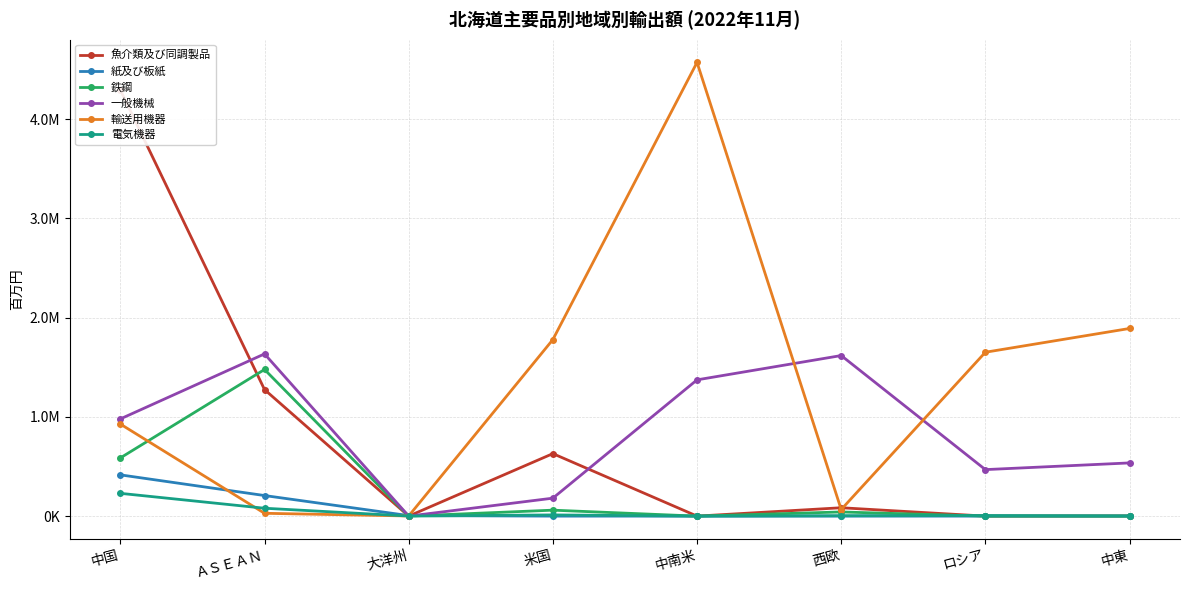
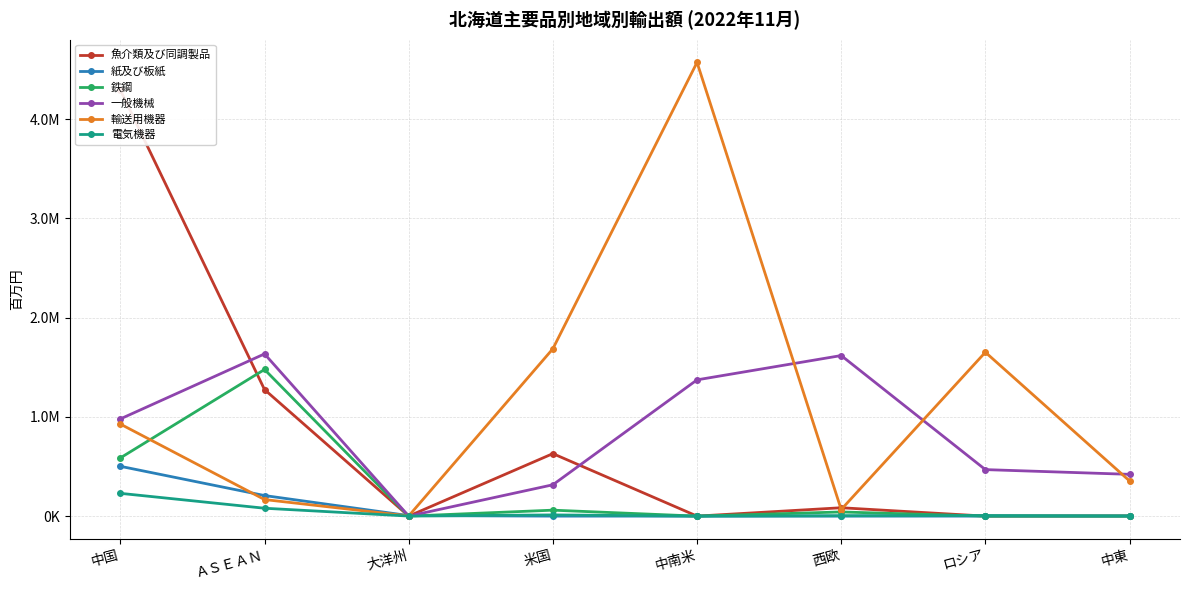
紙及び板紙, 中国: 400000 -> 500000
輸送用機器, ＡＳＥＡＮ: 0 -> 200000
一般機械, 米国: 200000 -> 300000
輸送用機器, 米国: 1800000 -> 1700000
一般機械, 中東: 500000 -> 400000
輸送用機器, 中東: 1900000 -> 400000
